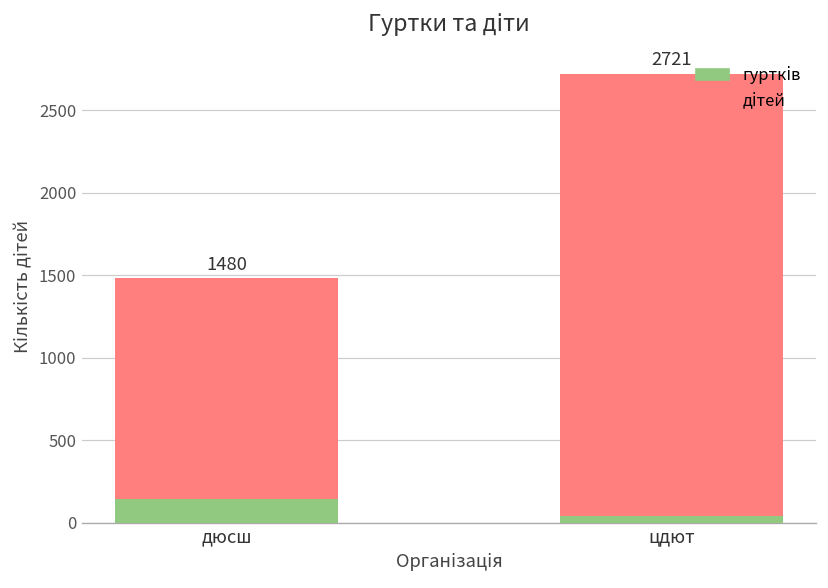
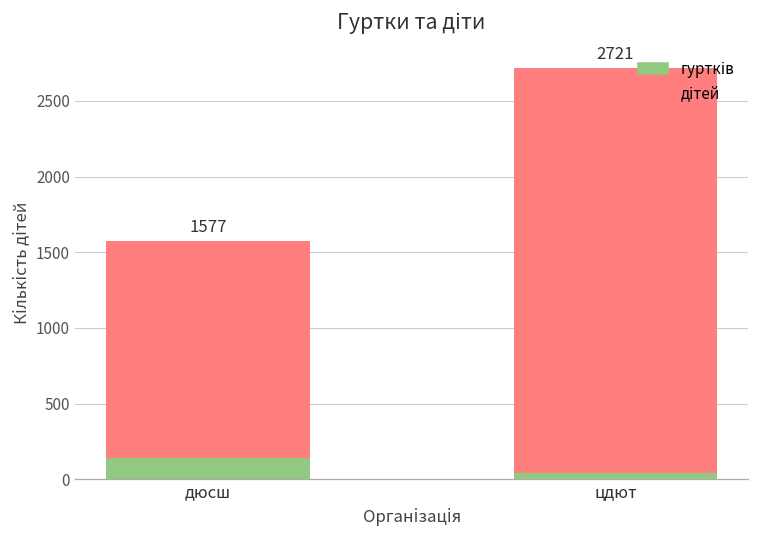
дітей, дюсш: 1480 -> 1577
